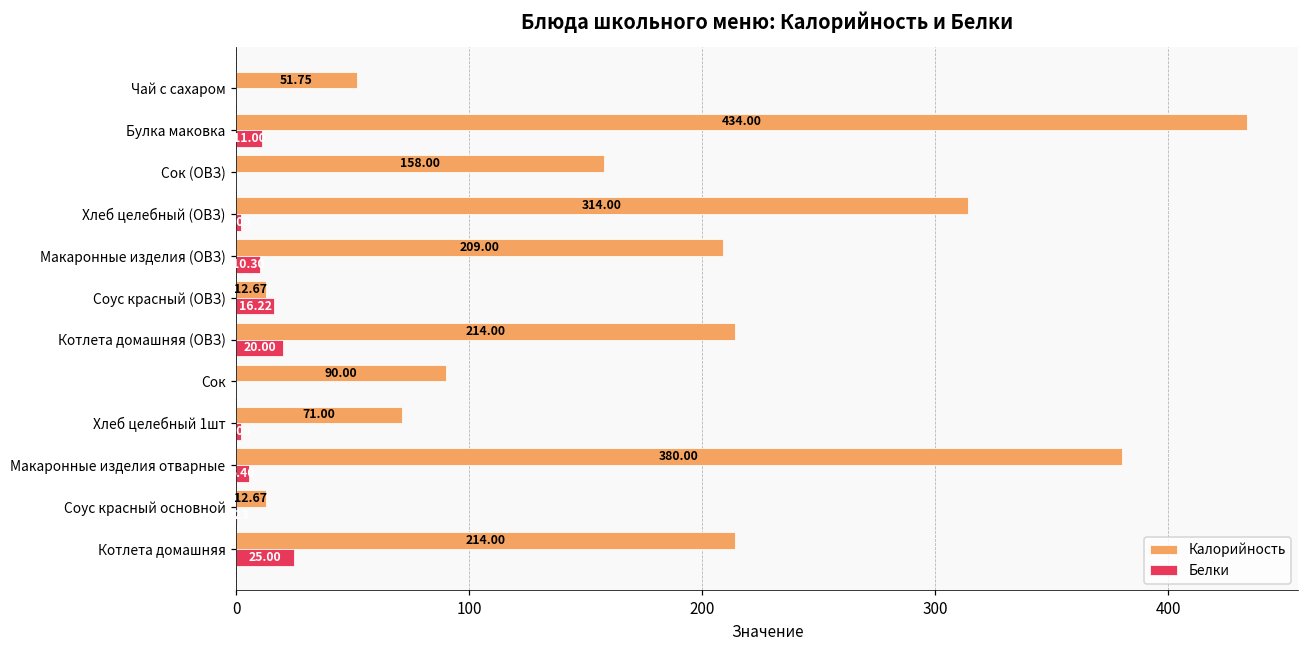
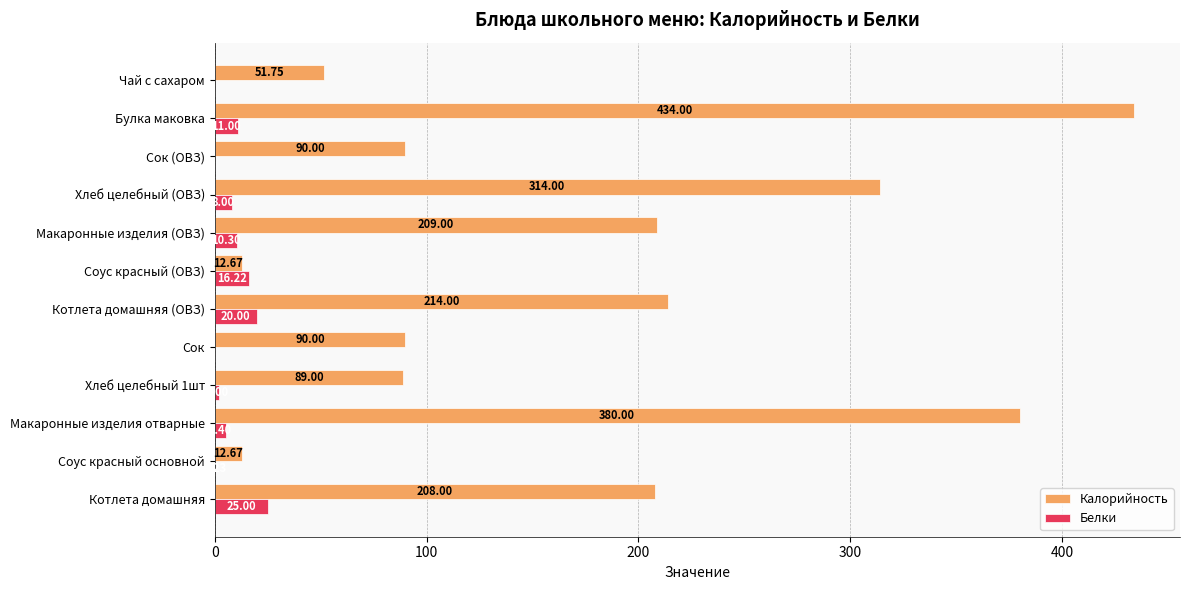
Калорийность, Сок (ОВЗ): 158.00 -> 90.00
Белки, Хлеб целебный (ОВЗ): 2 -> 8
Калорийность, Хлеб целебный 1шт: 71.00 -> 89.00
Калорийность, Котлета домашняя: 214.00 -> 208.00
